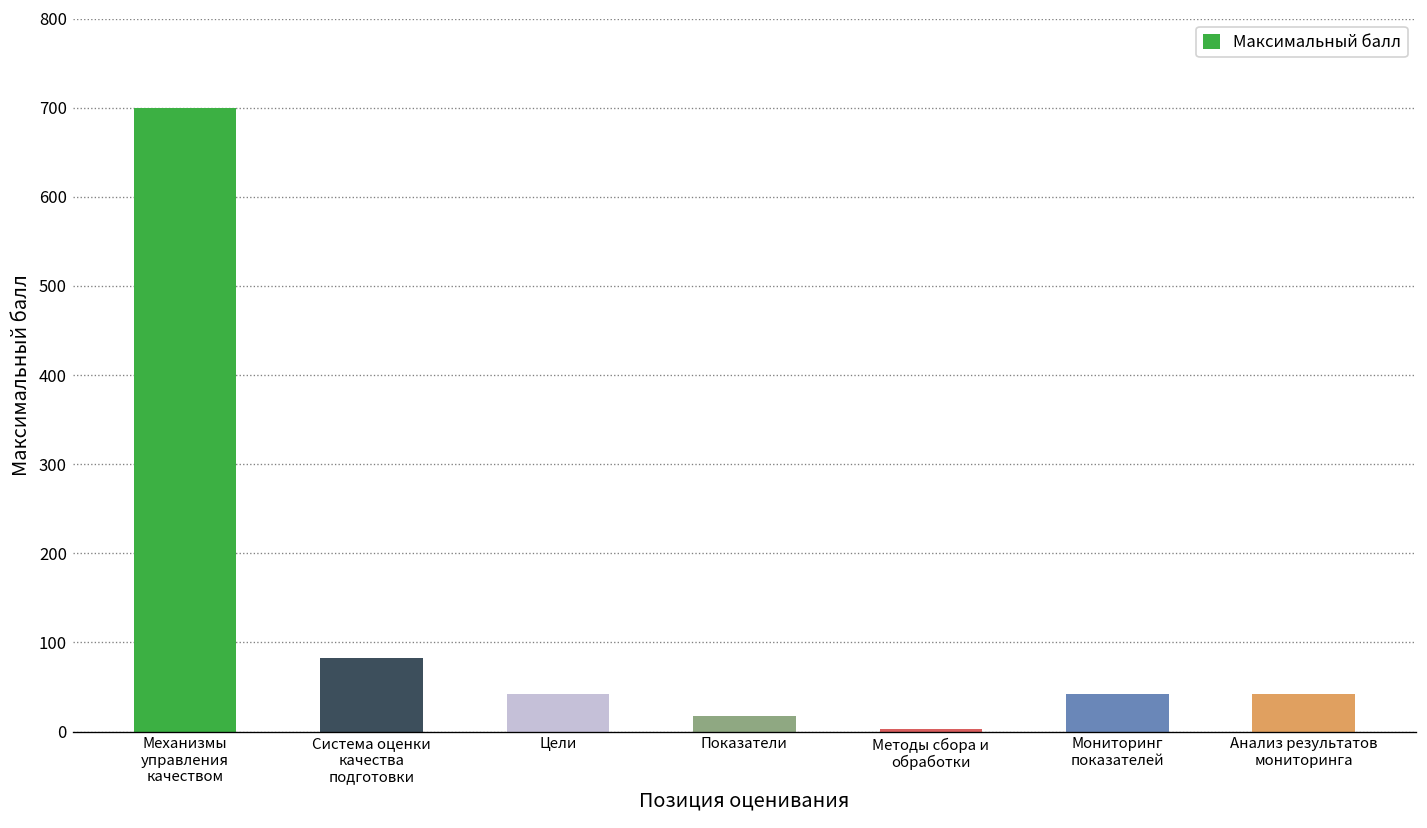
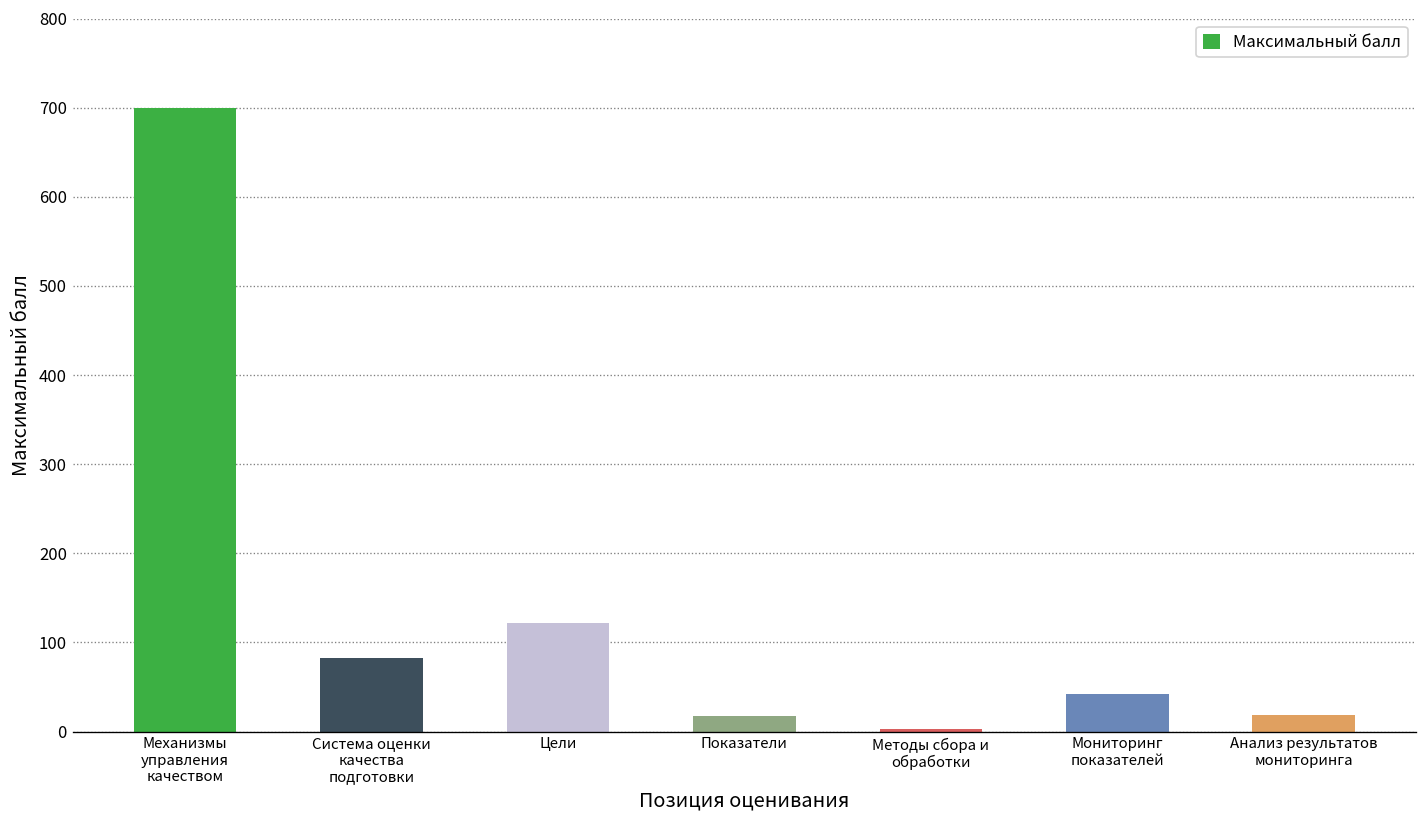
Цели: 40 -> 120
Анализ результатов мониторинга: 40 -> 20
